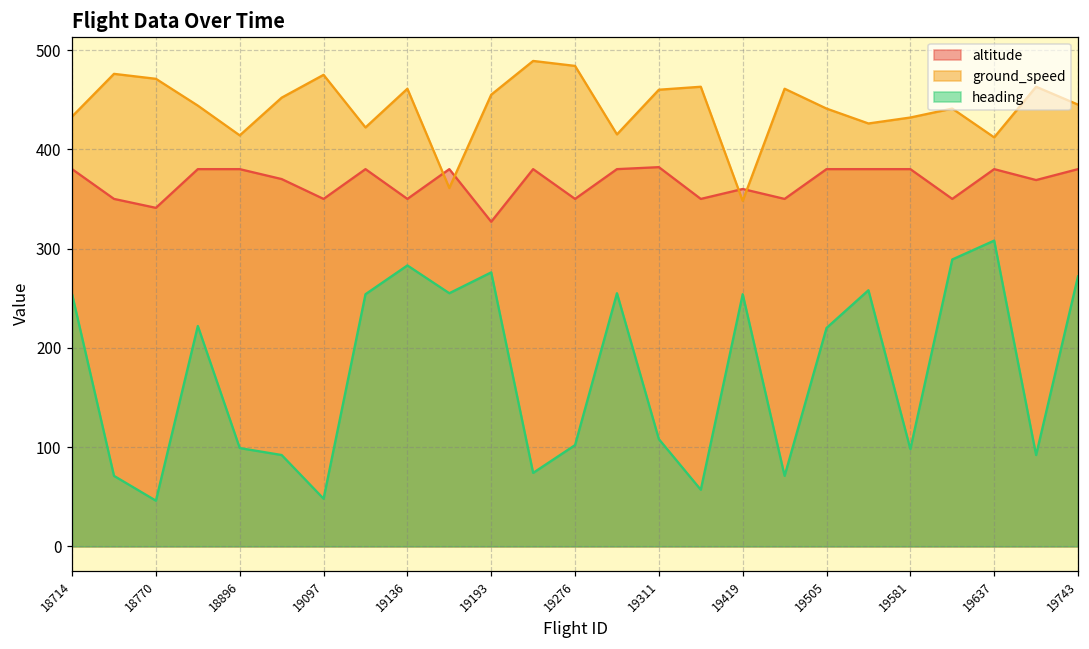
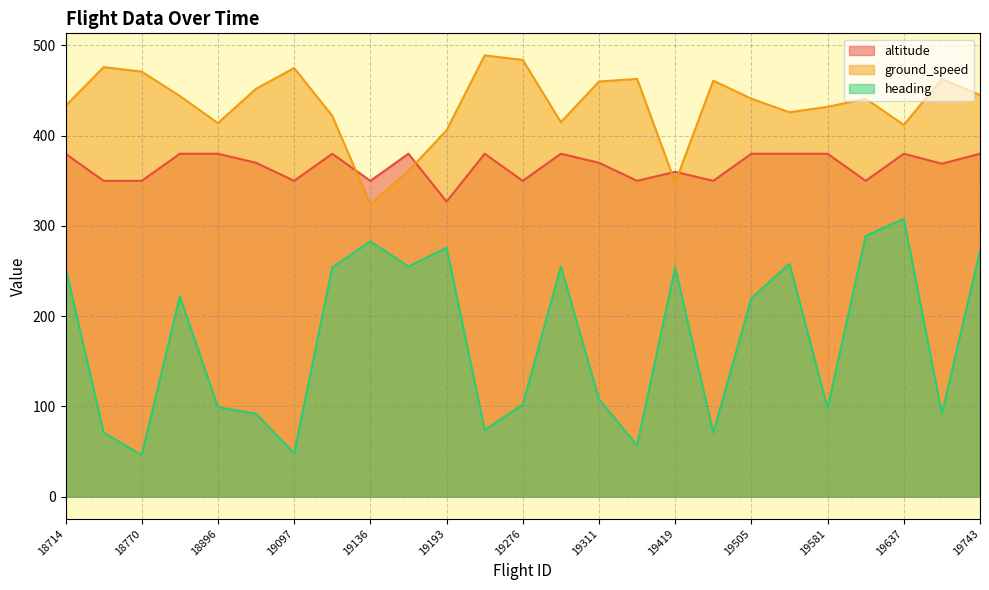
altitude, 18770: 340 -> 350
ground_speed, 19136: 460 -> 320
ground_speed, 19193: 460 -> 410
altitude, 19311: 380 -> 370
